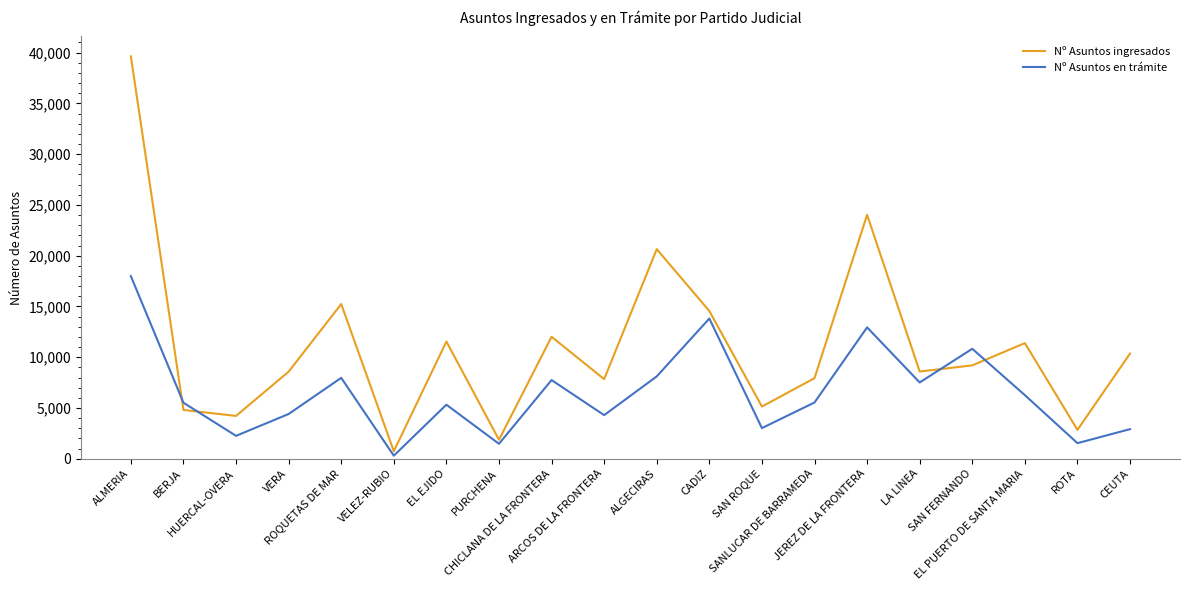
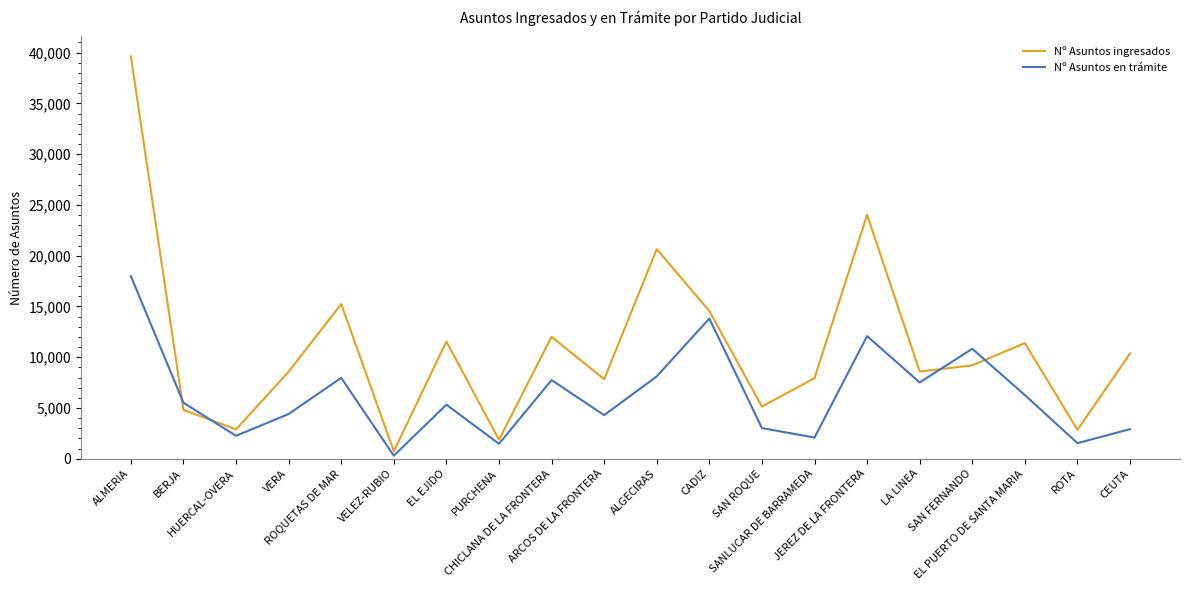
Nº Asuntos ingresados, HUERCAL-OVERA: 4,200 -> 2,900
Nº Asuntos en trámite, SANLUCAR DE BARRAMEDA: 5,500 -> 2,100
Nº Asuntos en trámite, JEREZ DE LA FRONTERA: 12,900 -> 12,100
